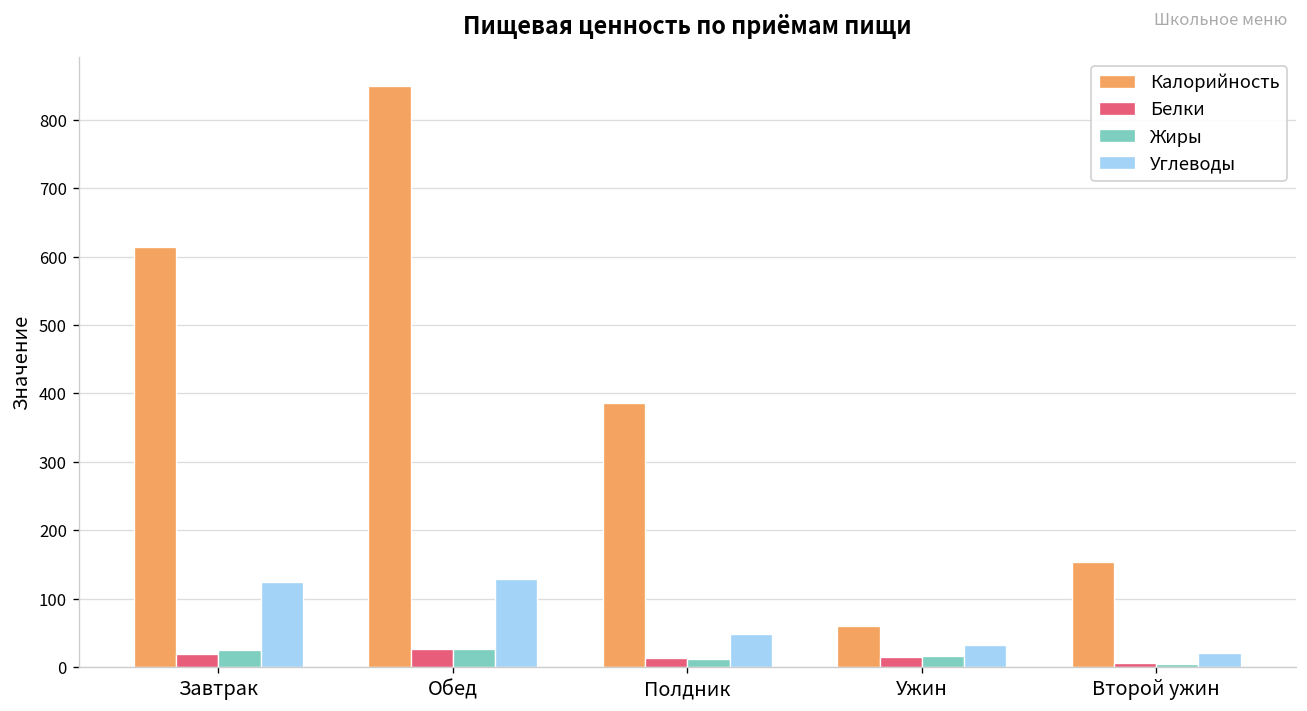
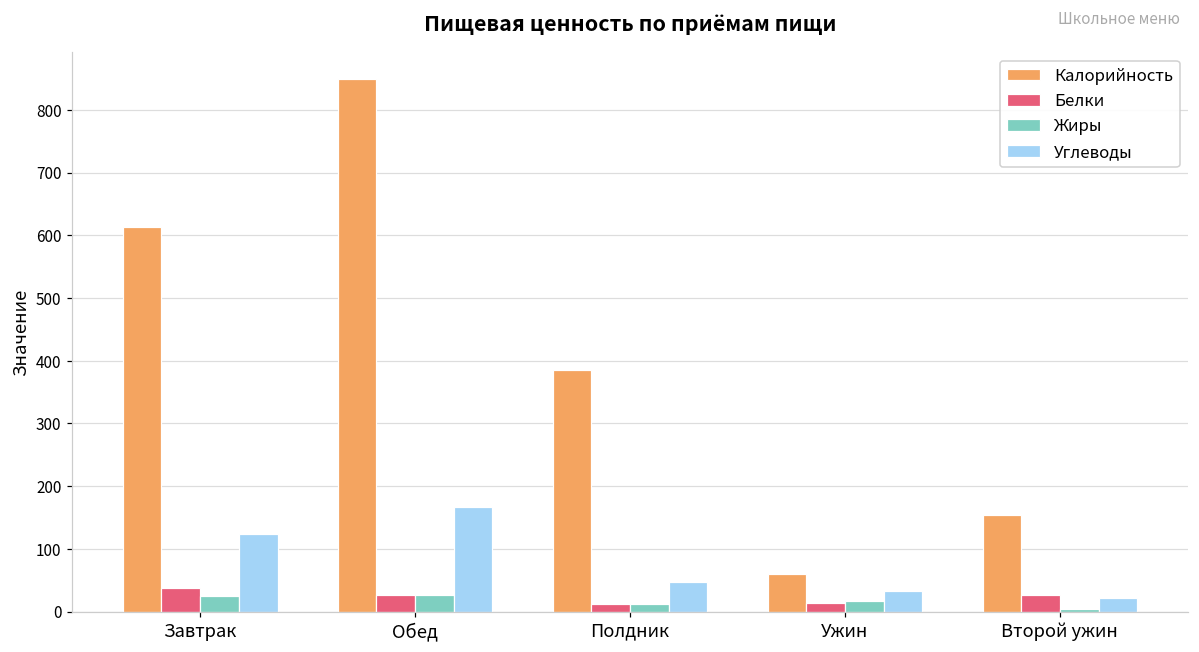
Белки, Завтрак: 20 -> 40
Углеводы, Обед: 130 -> 170
Белки, Второй ужин: 10 -> 30
